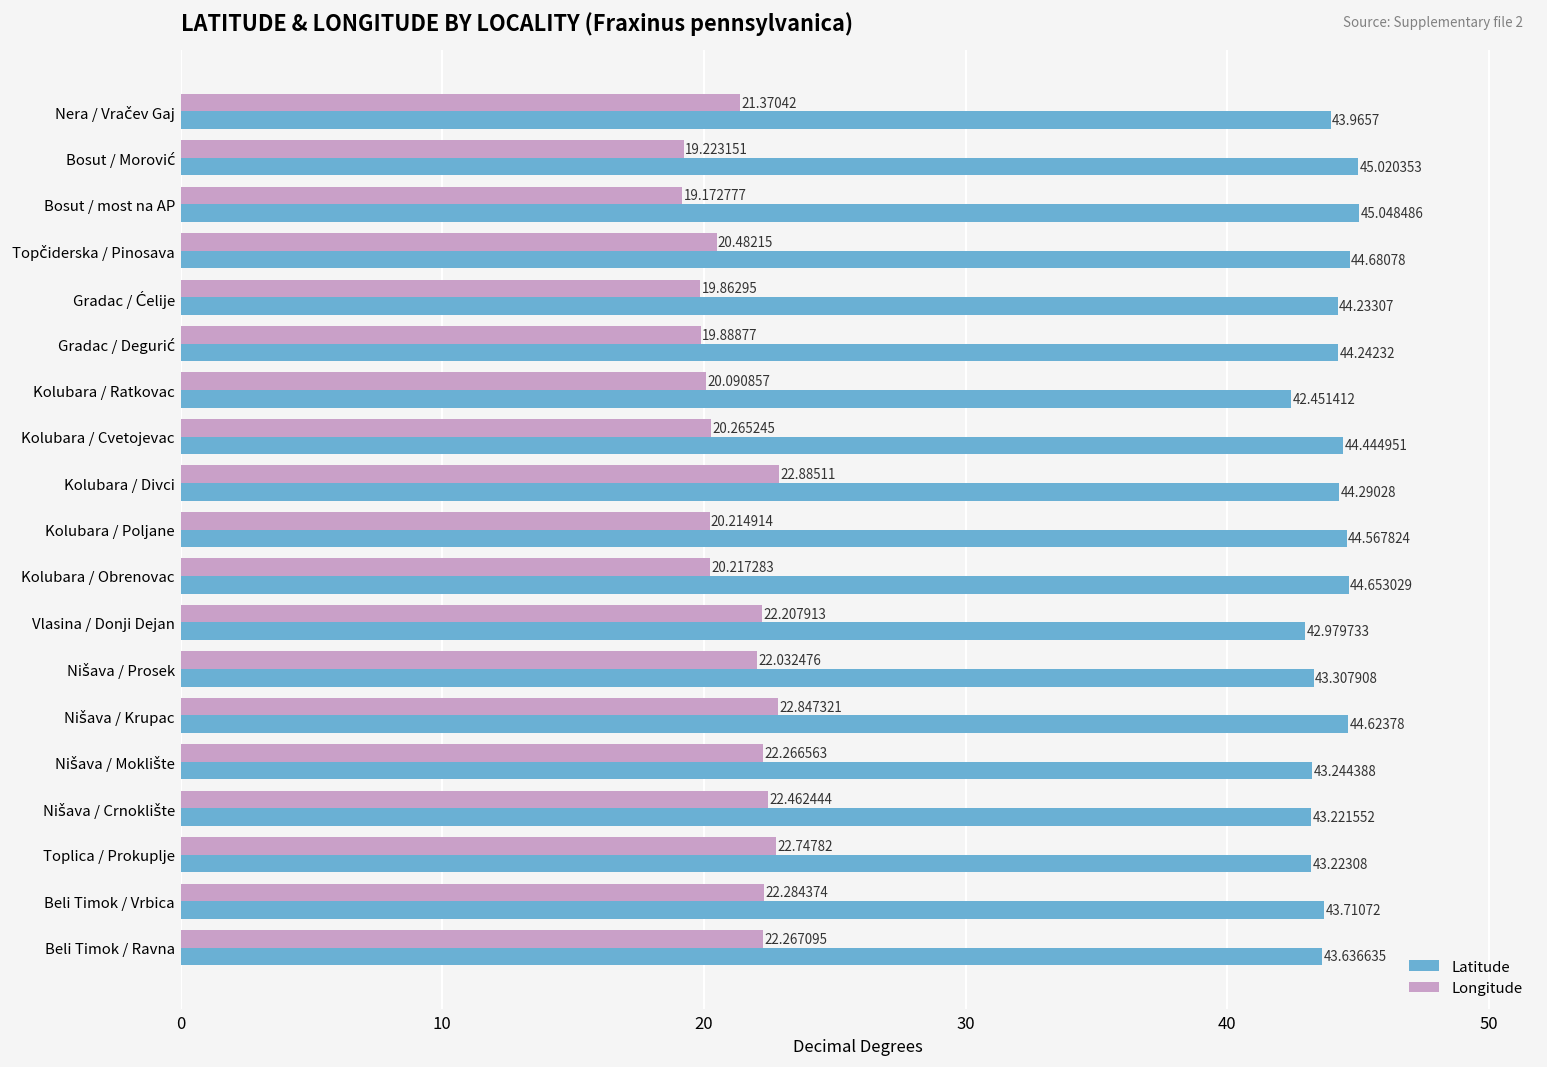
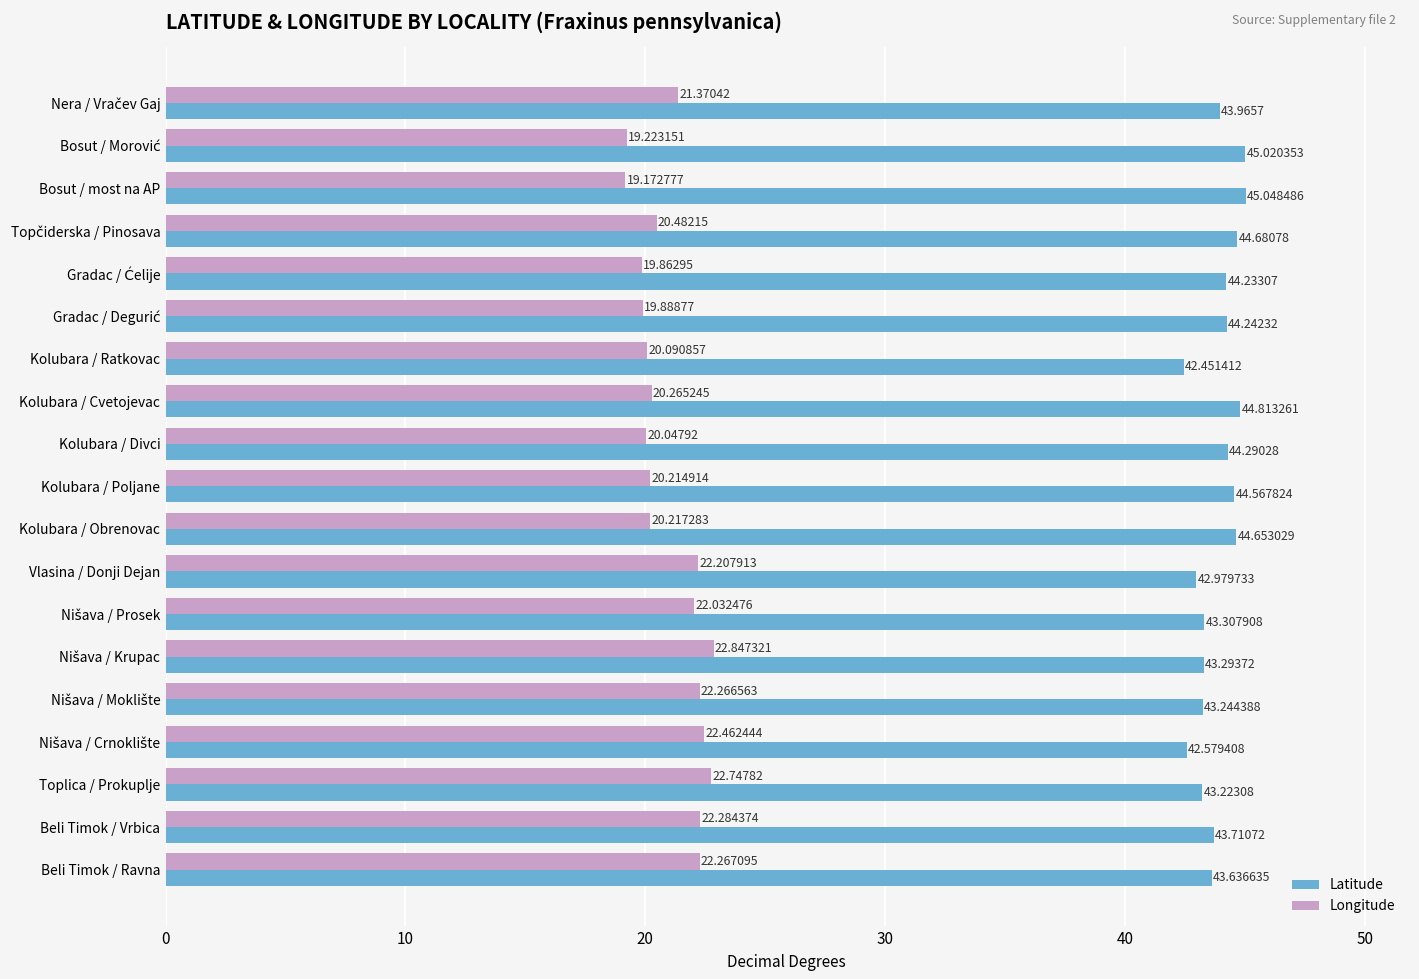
Latitude, Kolubara / Cvetojevac: 44.444951 -> 44.813261
Longitude, Kolubara / Divci: 22.88511 -> 20.04792
Latitude, Nišava / Krupac: 44.62378 -> 43.29372
Latitude, Nišava / Crnoklište: 43.221552 -> 42.579408
